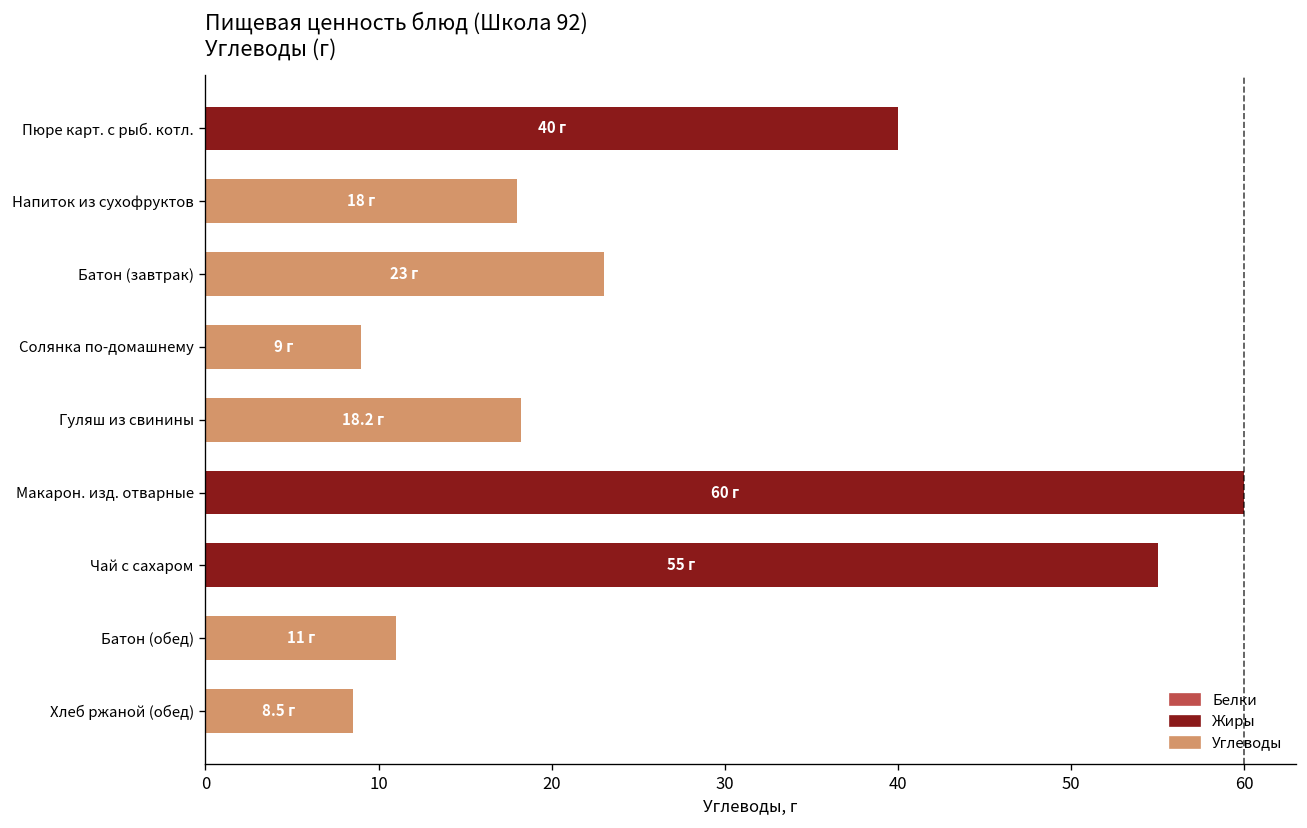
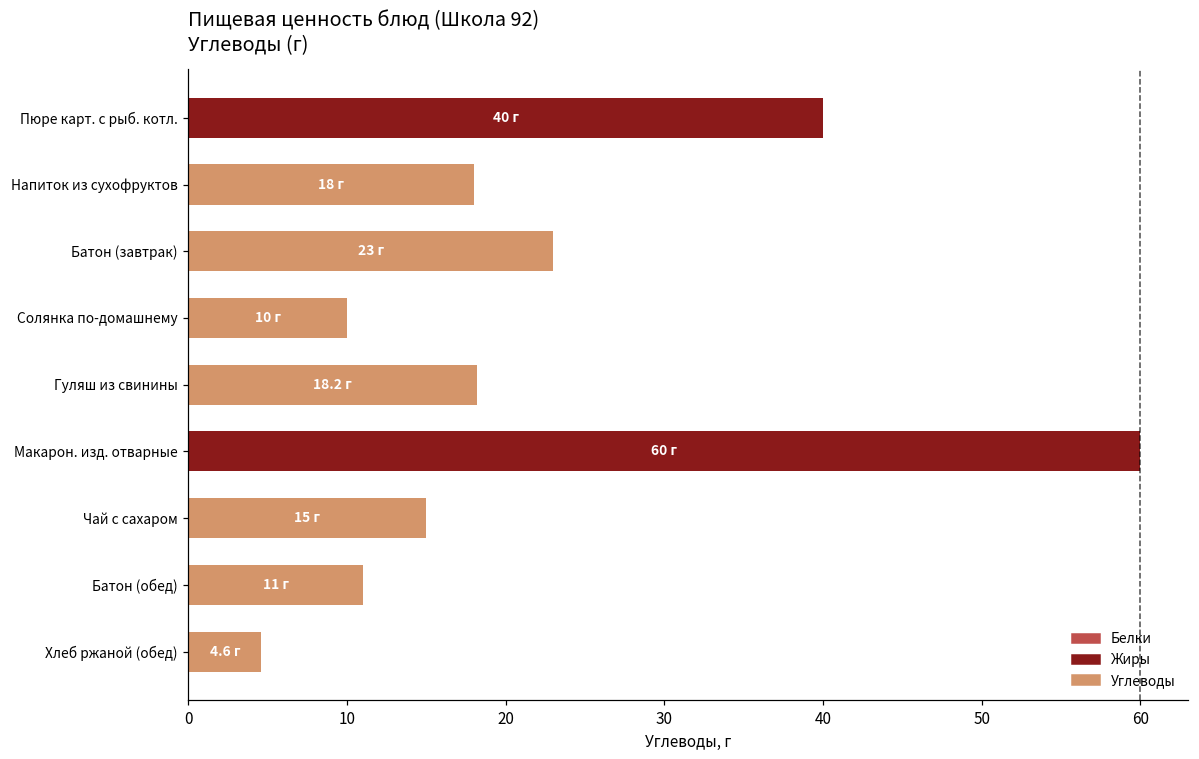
Солянка по-домашнему: 9 -> 10
Чай с сахаром: 55 -> 15
Хлеб ржаной (обед): 8.5 -> 4.6
